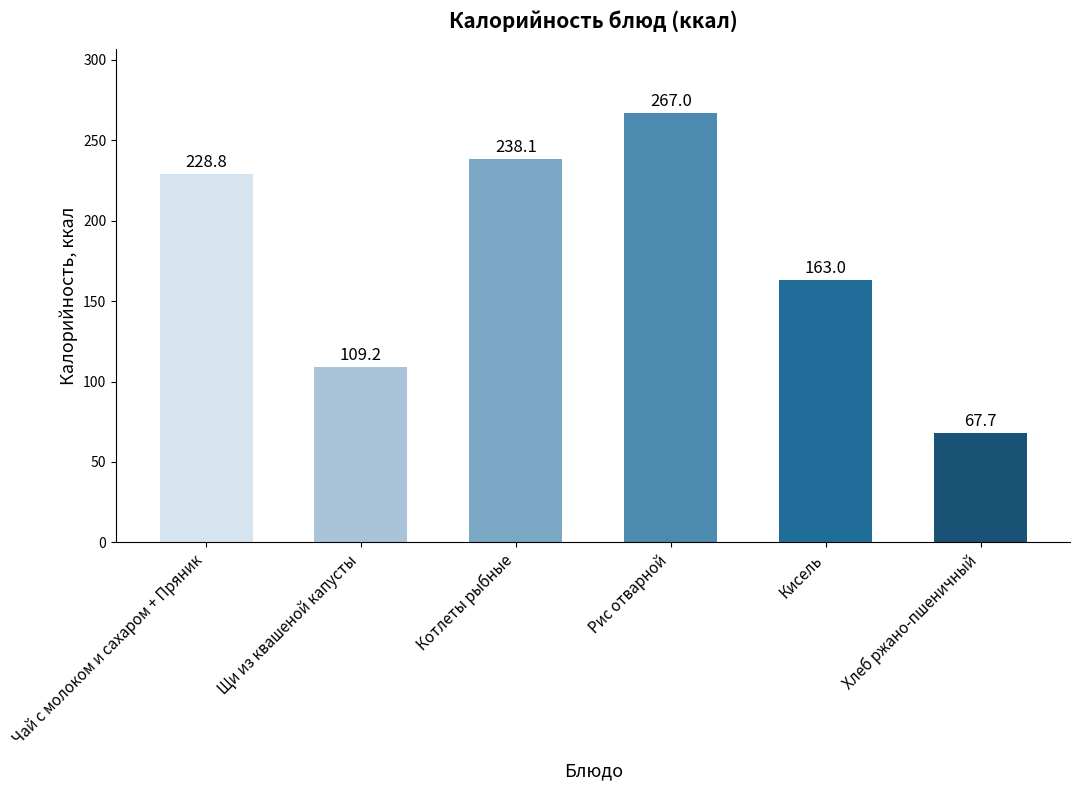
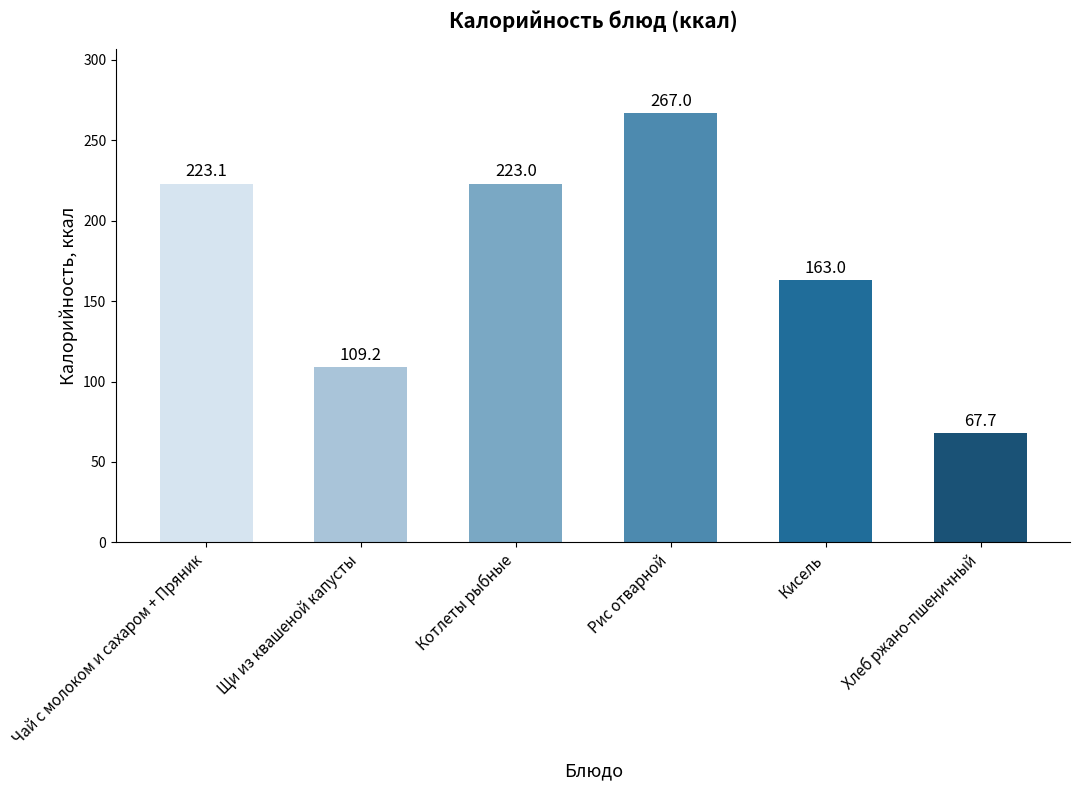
Чай с молоком и сахаром + Пряник: 228.8 -> 223.1
Котлеты рыбные: 238.1 -> 223.0
